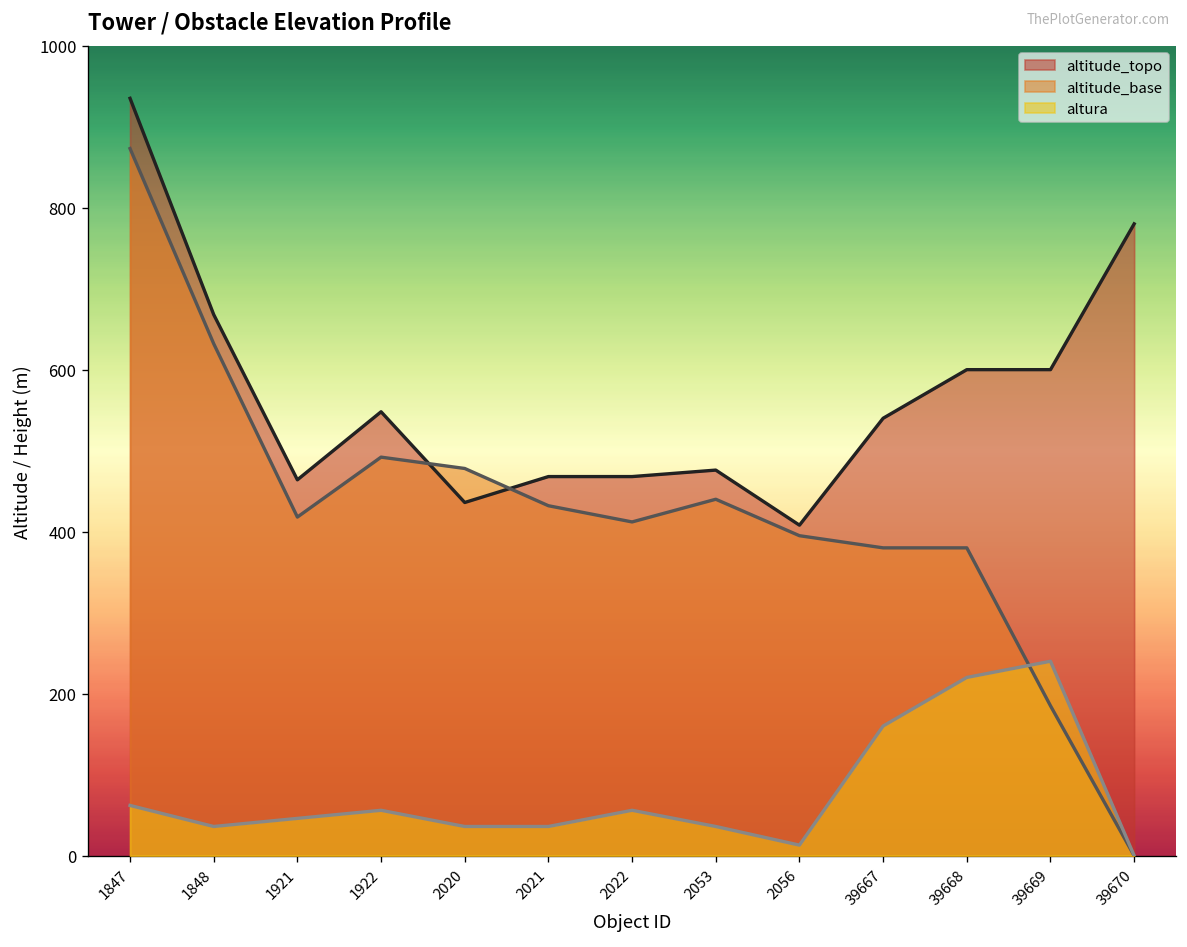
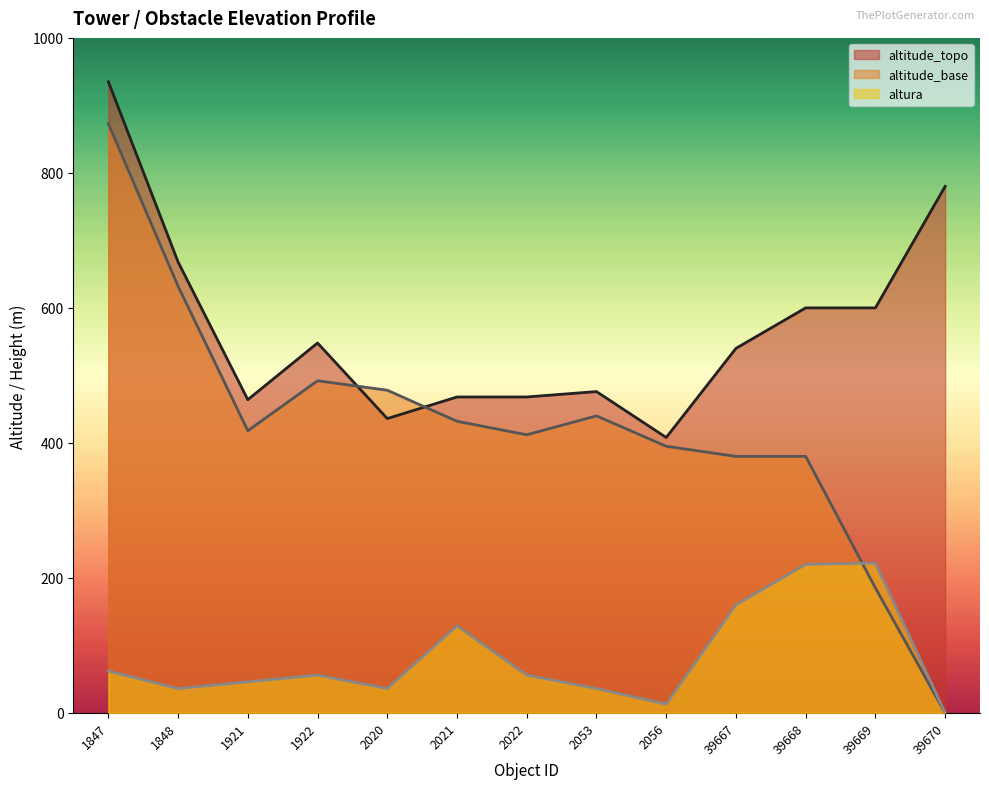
altura, 2021: 40 -> 130
altura, 39669: 240 -> 220
